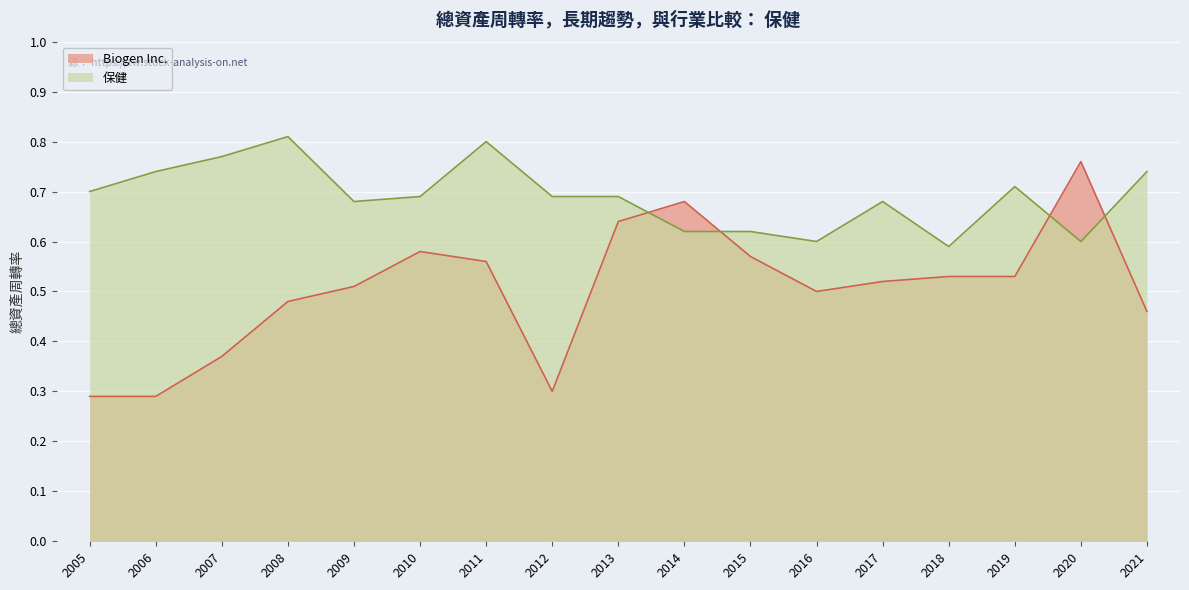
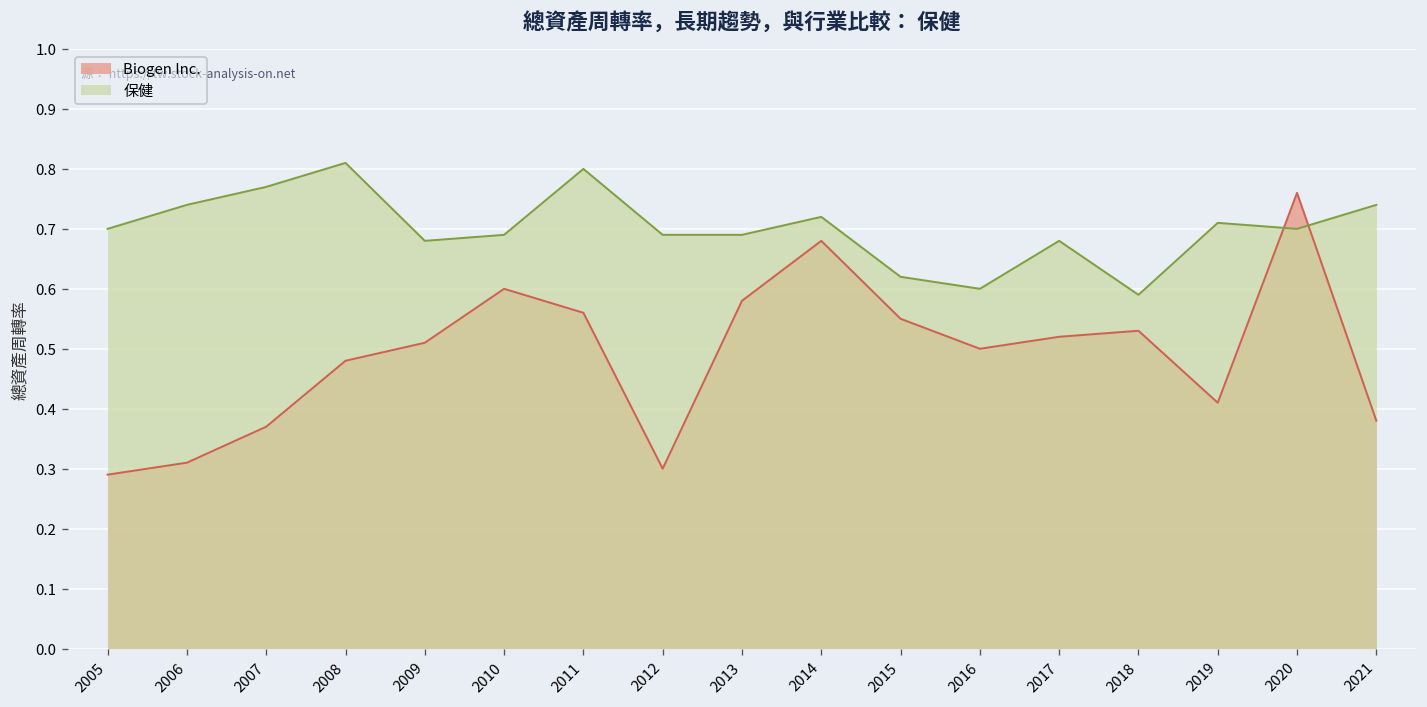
Biogen Inc., 2006: 0.29 -> 0.31
Biogen Inc., 2010: 0.58 -> 0.60
Biogen Inc., 2013: 0.64 -> 0.58
保健, 2014: 0.62 -> 0.72
Biogen Inc., 2015: 0.57 -> 0.55
Biogen Inc., 2019: 0.53 -> 0.41
保健, 2020: 0.6 -> 0.7
Biogen Inc., 2021: 0.46 -> 0.38
